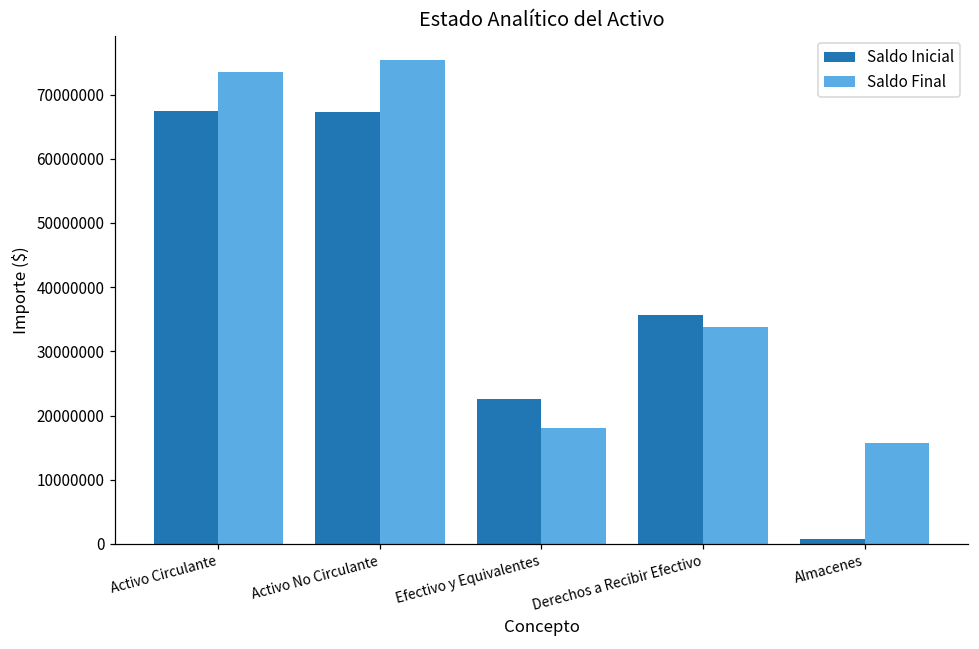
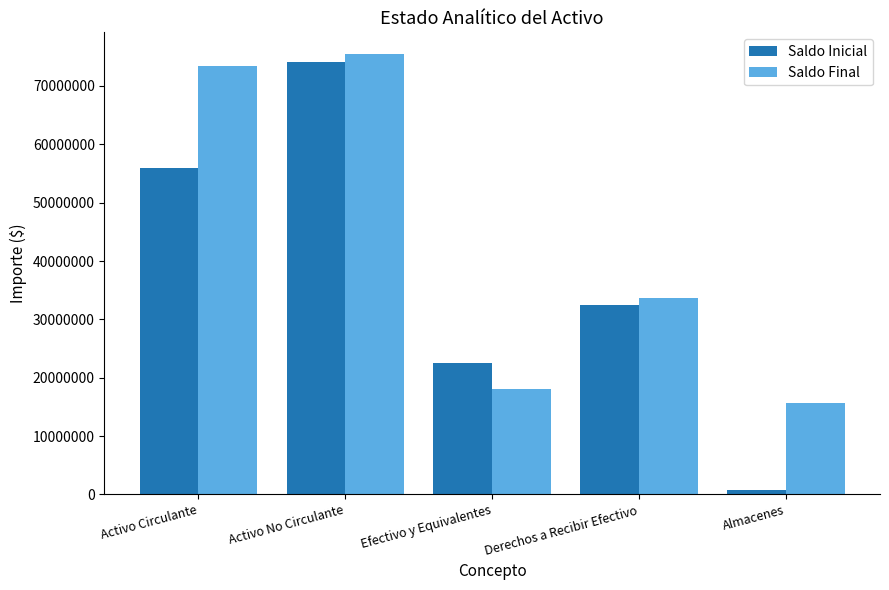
Saldo Inicial, Activo Circulante: 67000000 -> 56000000
Saldo Inicial, Activo No Circulante: 67000000 -> 74000000
Saldo Inicial, Derechos a Recibir Efectivo: 36000000 -> 33000000
